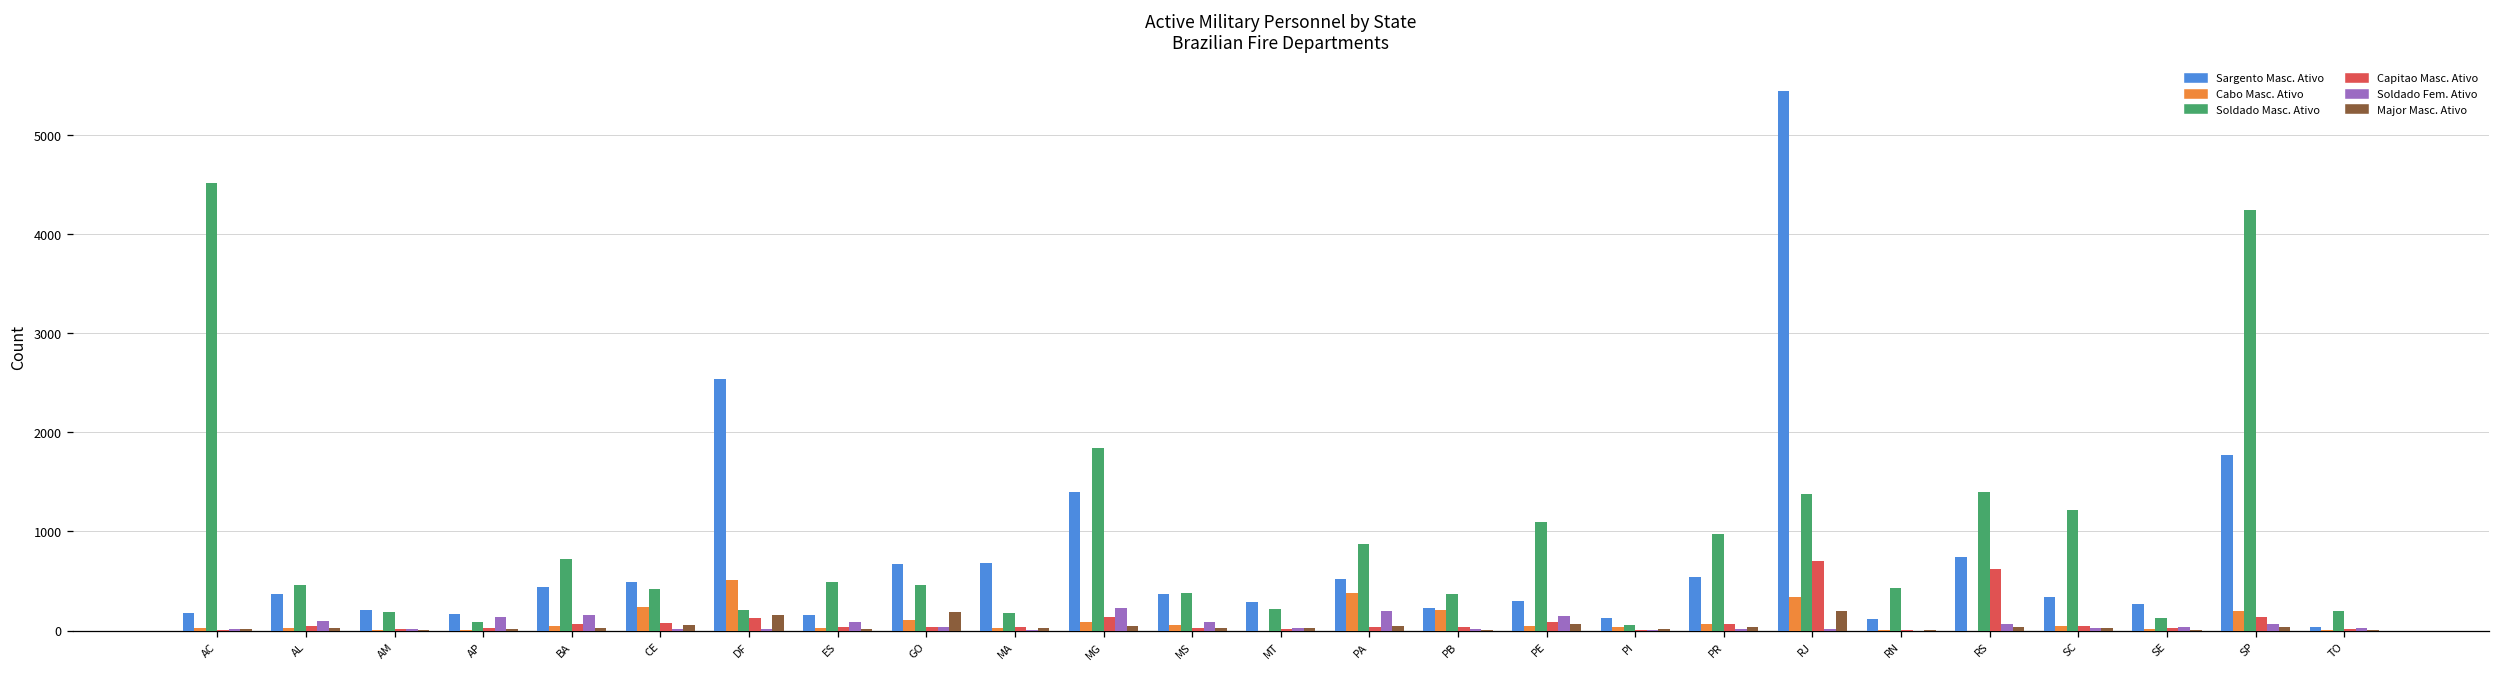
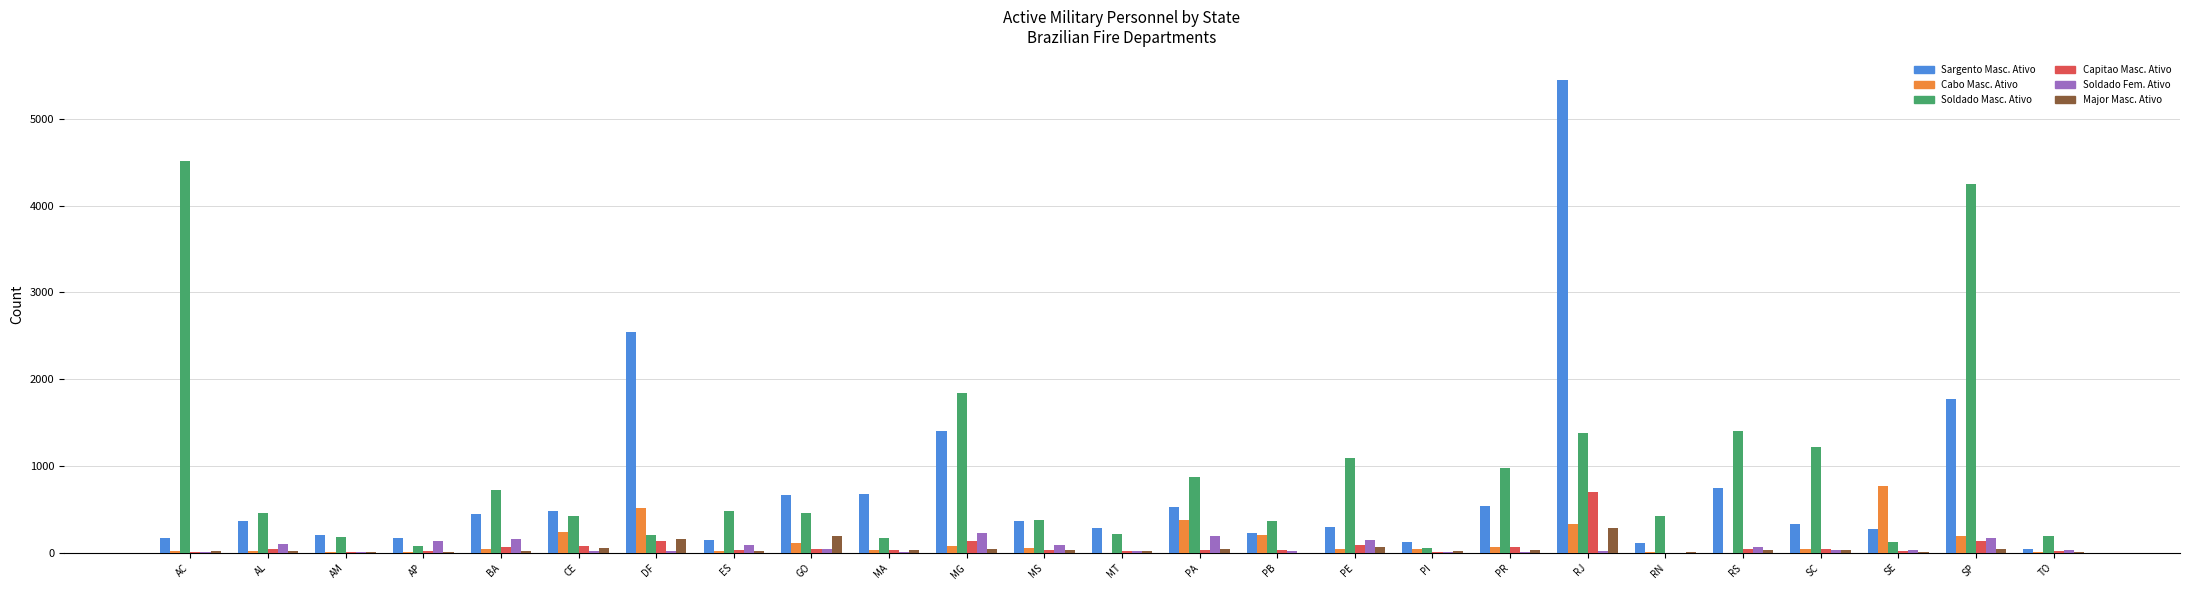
Major Masc. Ativo, RJ: 200 -> 300
Capitao Masc. Ativo, RS: 600 -> 0
Cabo Masc. Ativo, SE: 0 -> 800
Soldado Fem. Ativo, SP: 100 -> 200
